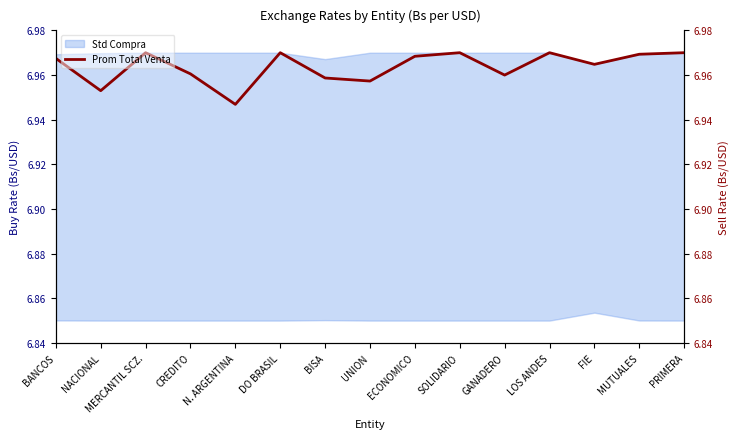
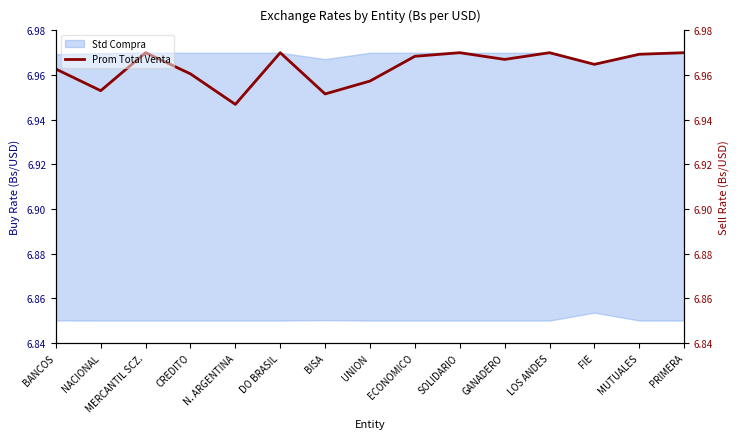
Prom Total Venta, BANCOS: 6.967 -> 6.963
Prom Total Venta, BISA: 6.959 -> 6.952
Prom Total Venta, GANADERO: 6.960 -> 6.967
